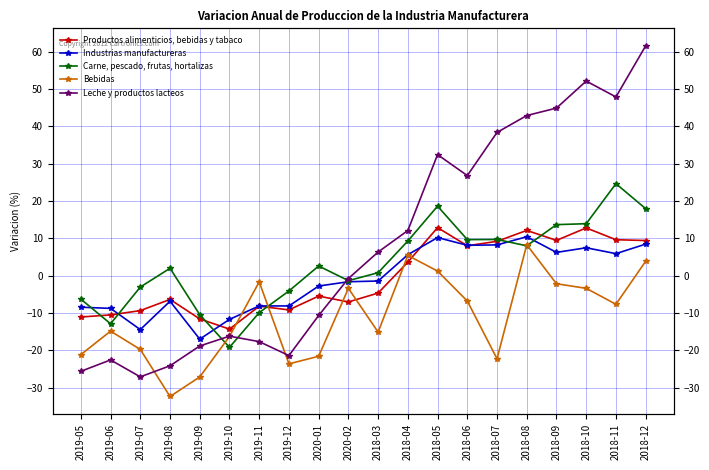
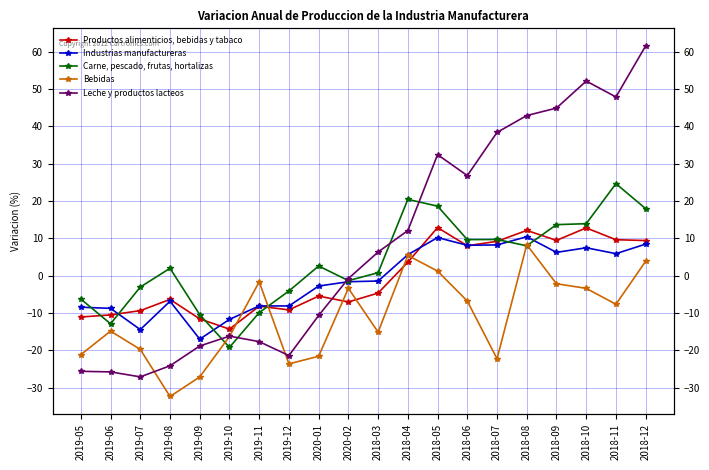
Leche y productos lacteos, 2019-06: -23 -> -26
Carne, pescado, frutas, hortalizas, 2018-04: 9 -> 20
